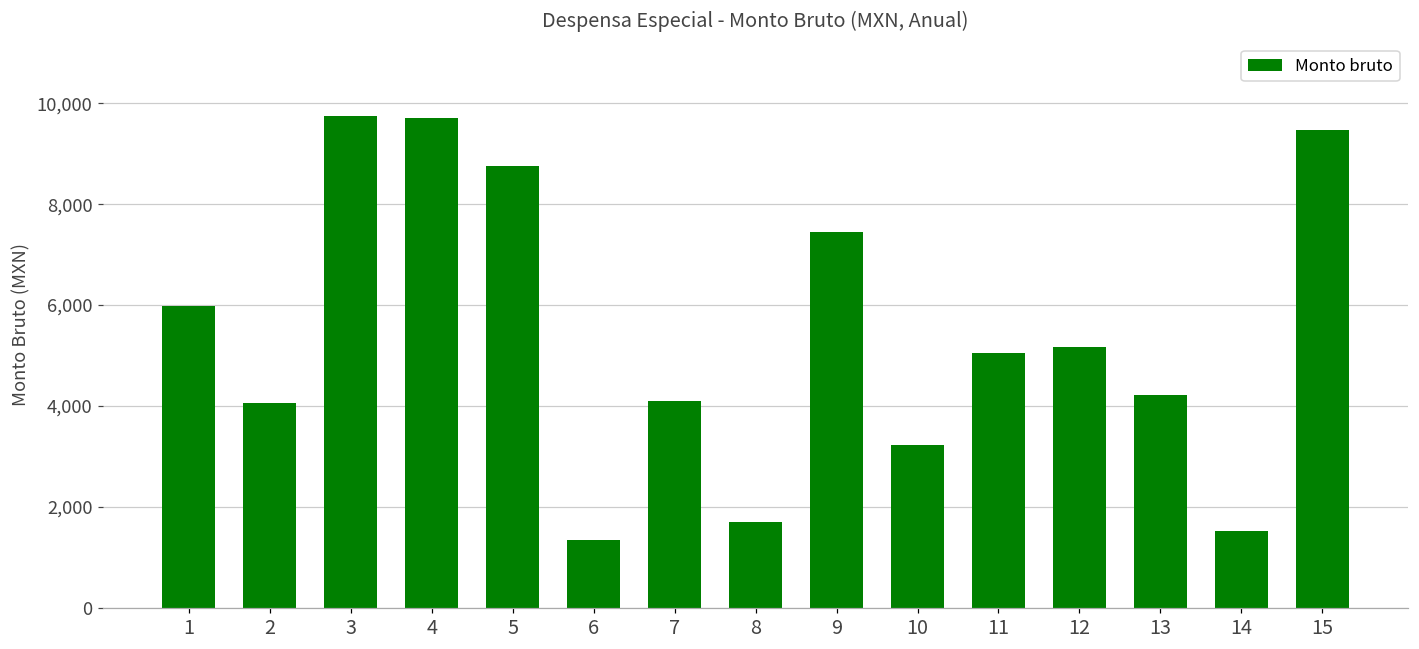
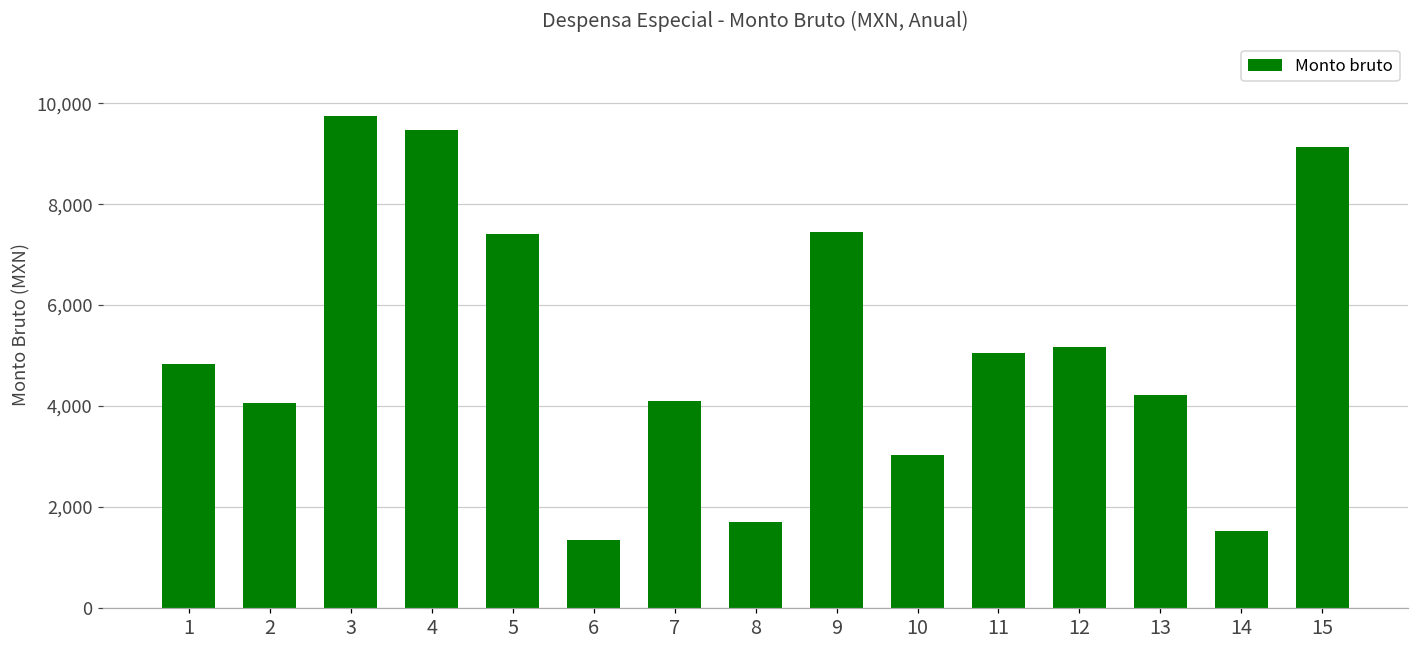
1: 6,000 -> 4,800
4: 9,700 -> 9,500
5: 8,800 -> 7,400
10: 3,200 -> 3,000
15: 9,500 -> 9,100
